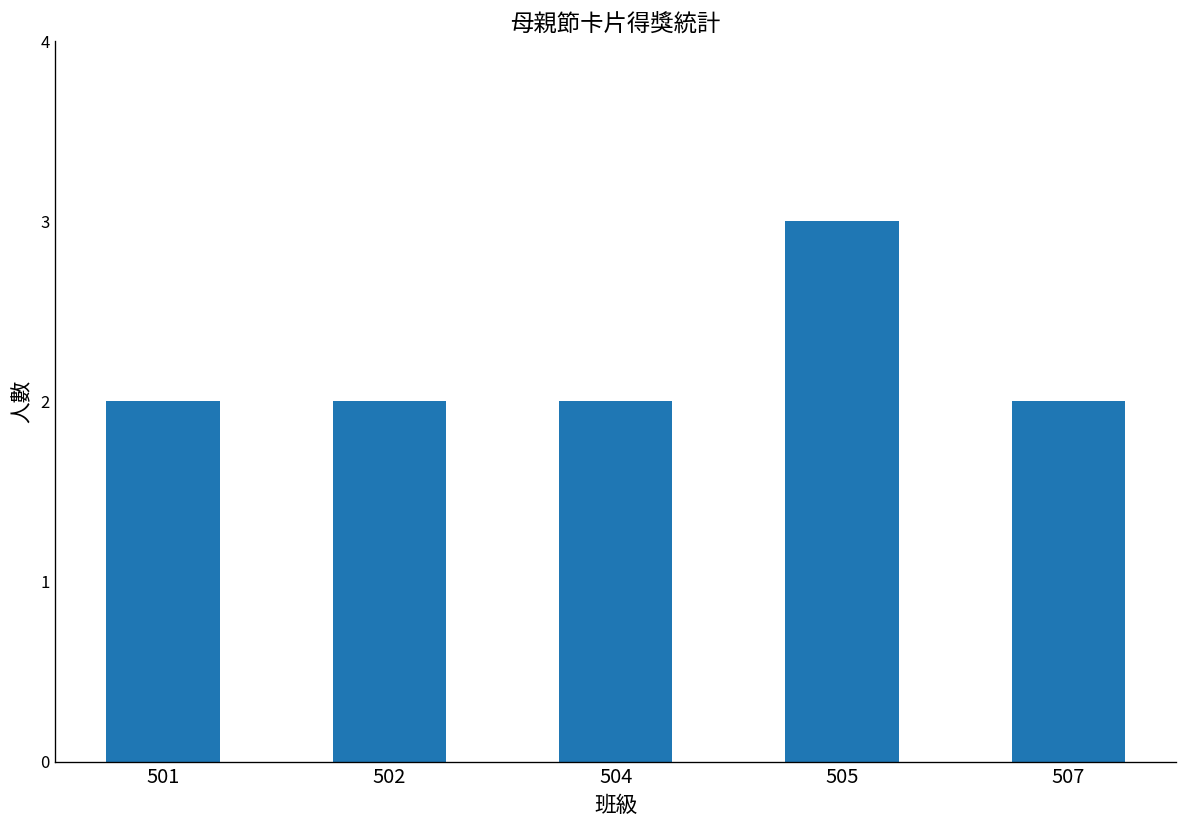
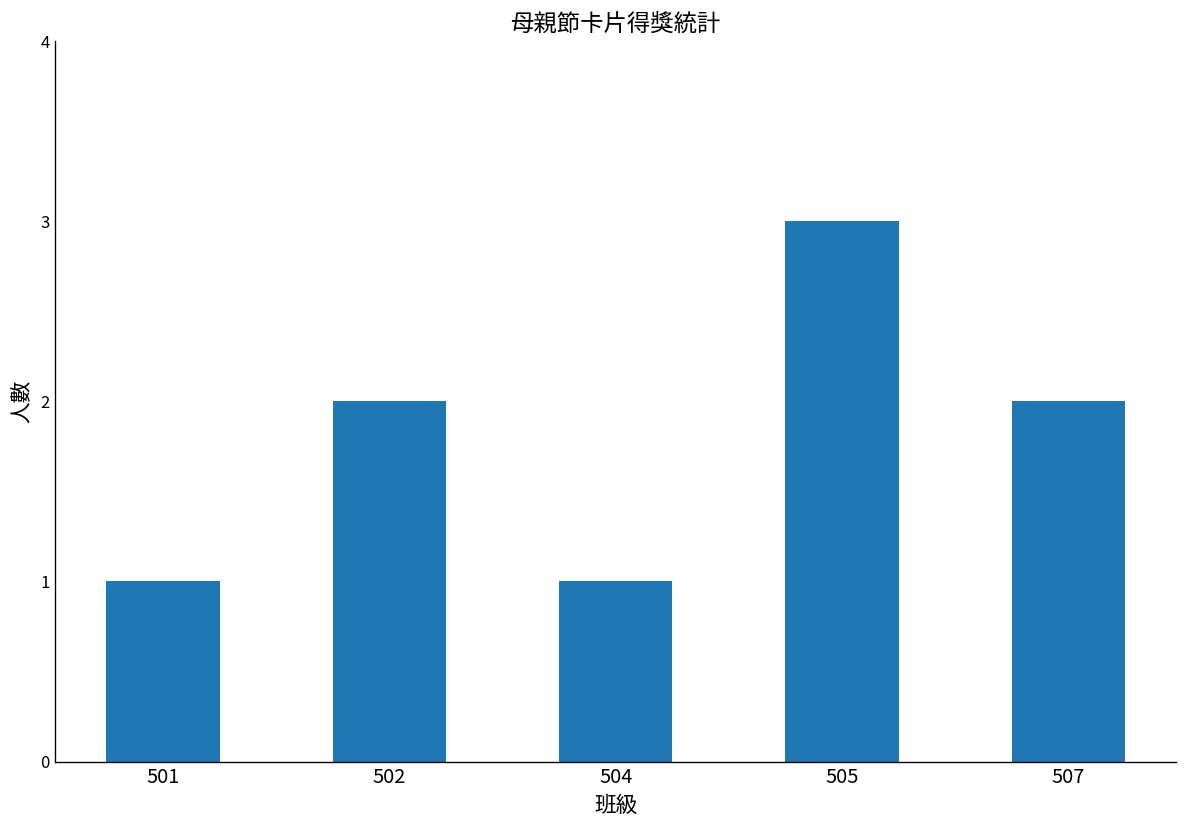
501: 2 -> 1
504: 2 -> 1
